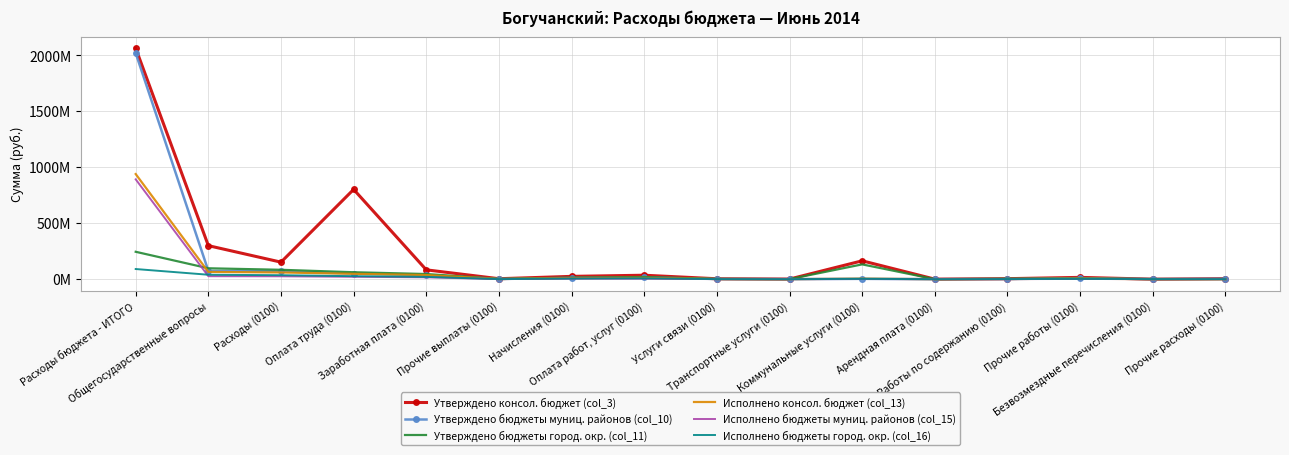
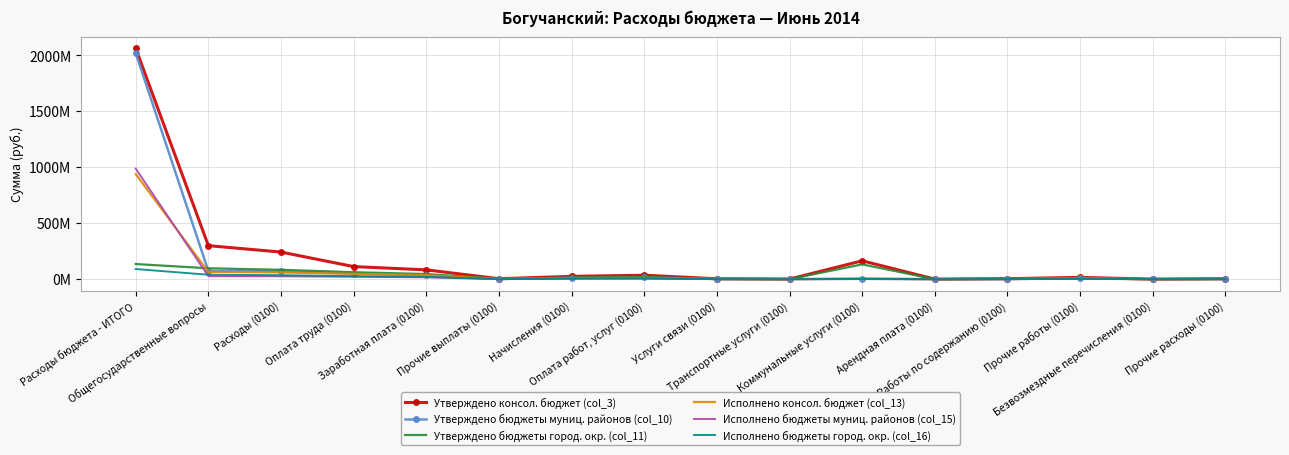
Утверждено бюджеты город. окр. (col_11), Расходы бюджета - ИТОГО: 240000000 -> 140000000
Исполнено бюджеты муниц. районов (col_15), Расходы бюджета - ИТОГО: 890000000 -> 990000000
Утверждено консол. бюджет (col_3), Расходы (0100): 150000000 -> 240000000
Утверждено консол. бюджет (col_3), Оплата труда (0100): 800000000 -> 110000000
